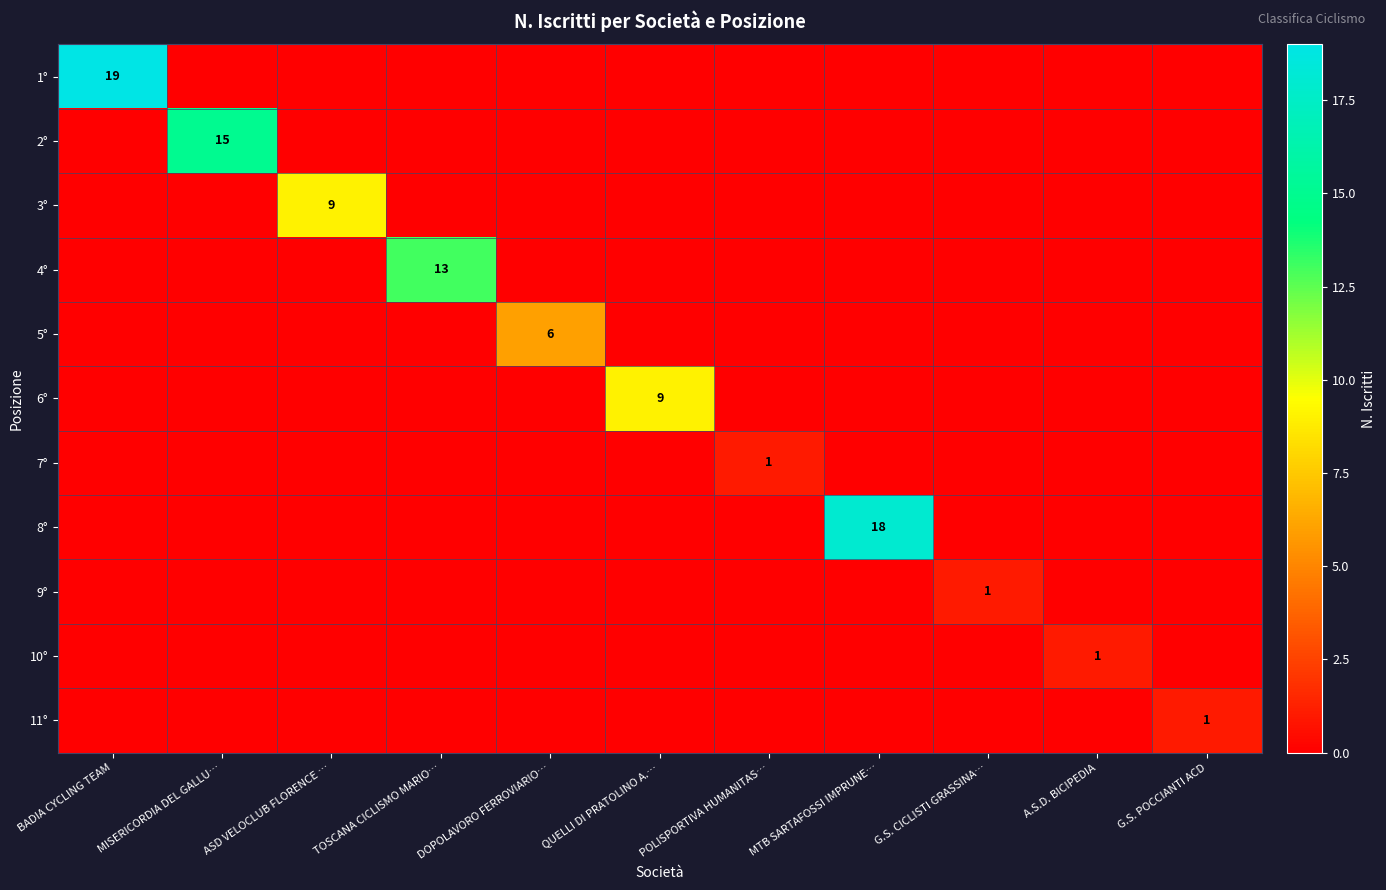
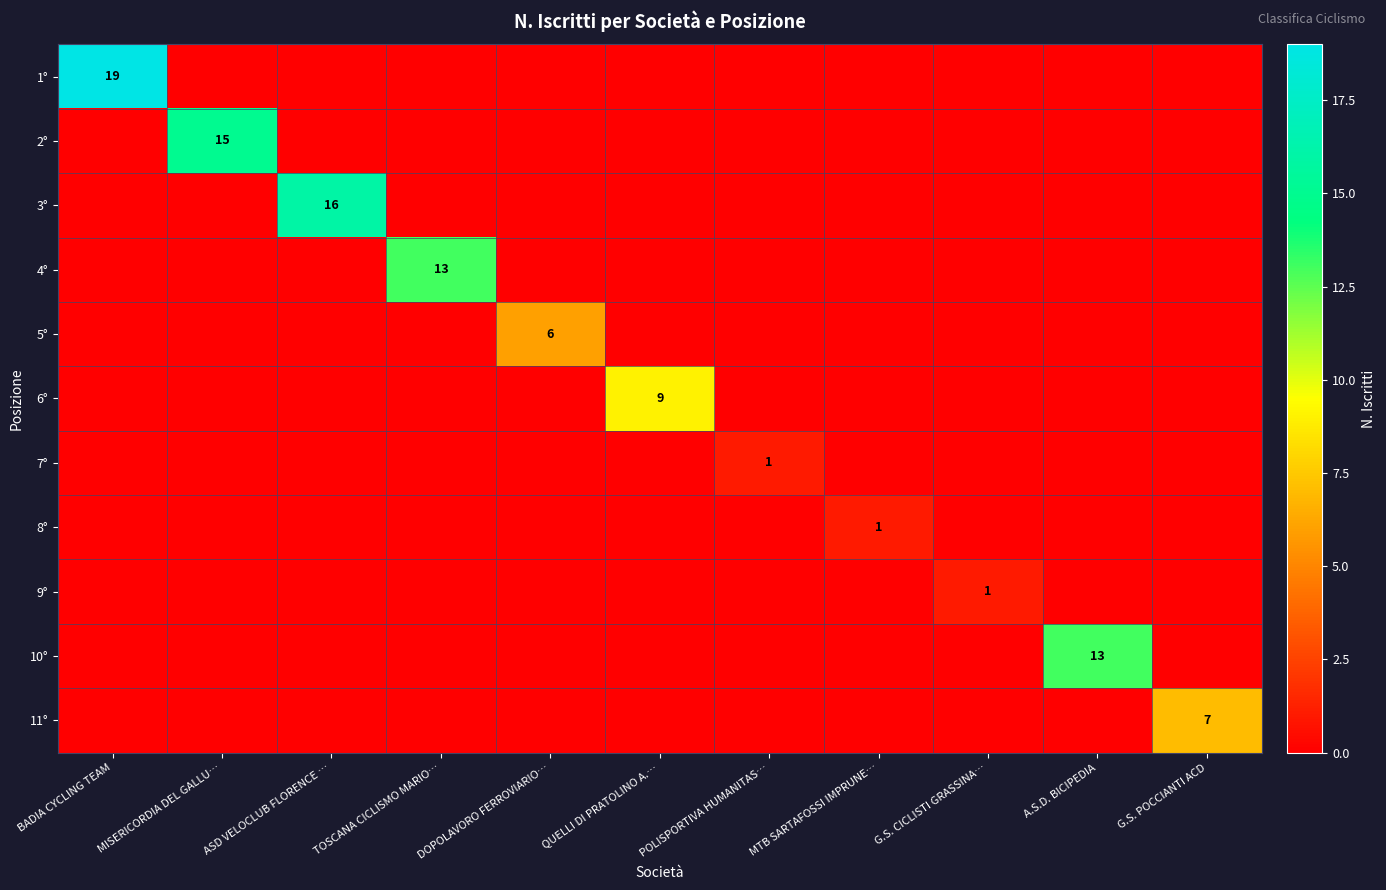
3°, ASD VELOCLUB FLORENCE …: 9 -> 16
8°, MTB SARTAFOSSI IMPRUNE…: 18 -> 1
10°, A.S.D. BICIPEDIA: 1 -> 13
11°, G.S. POCCIANTI ACD: 1 -> 7
